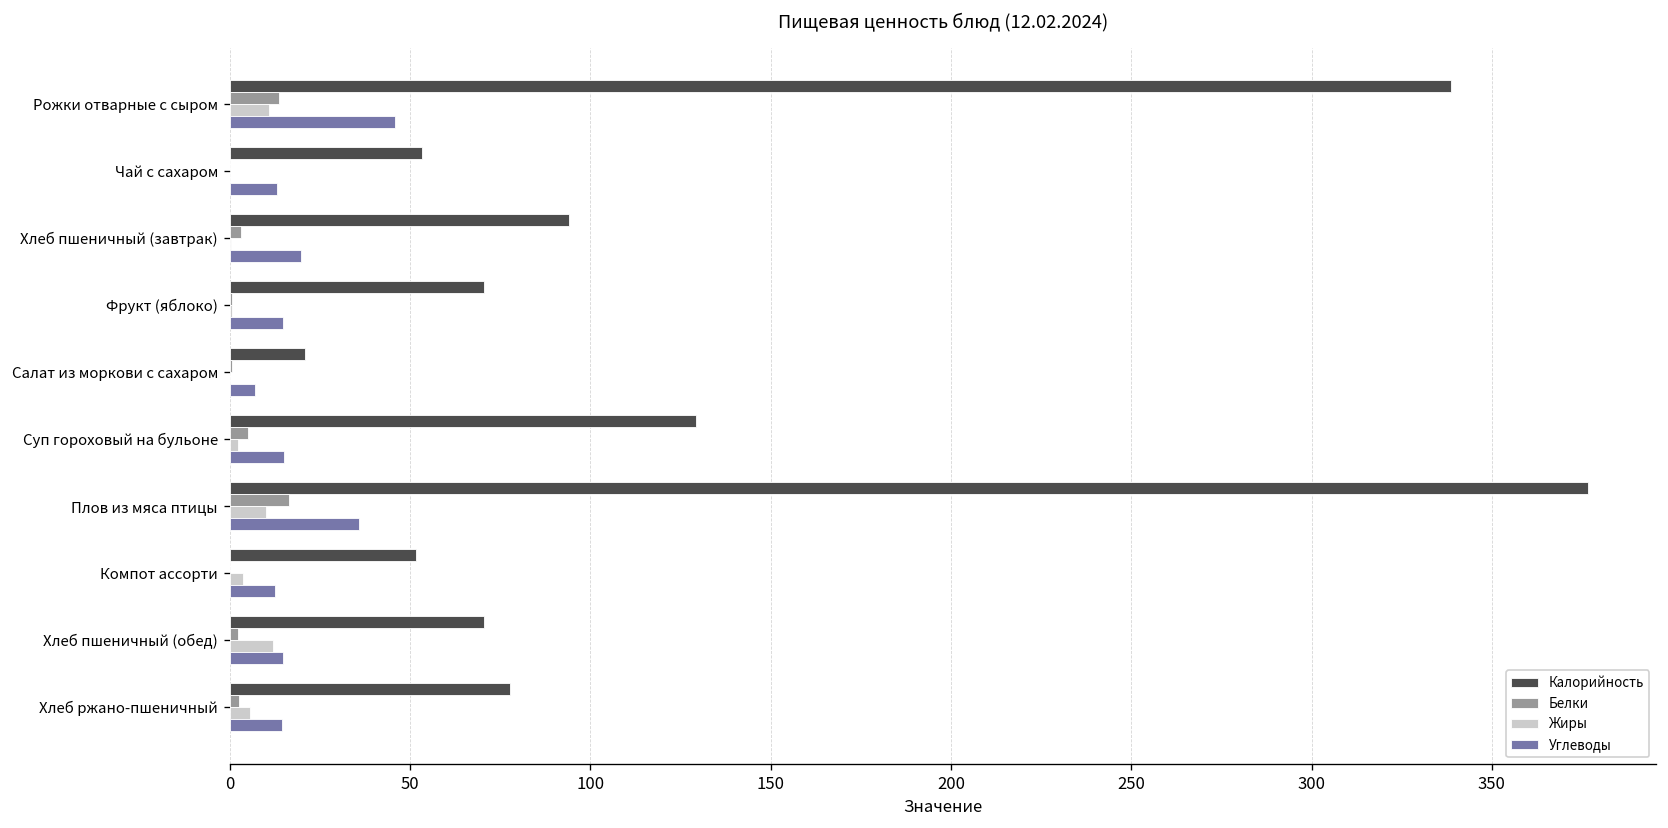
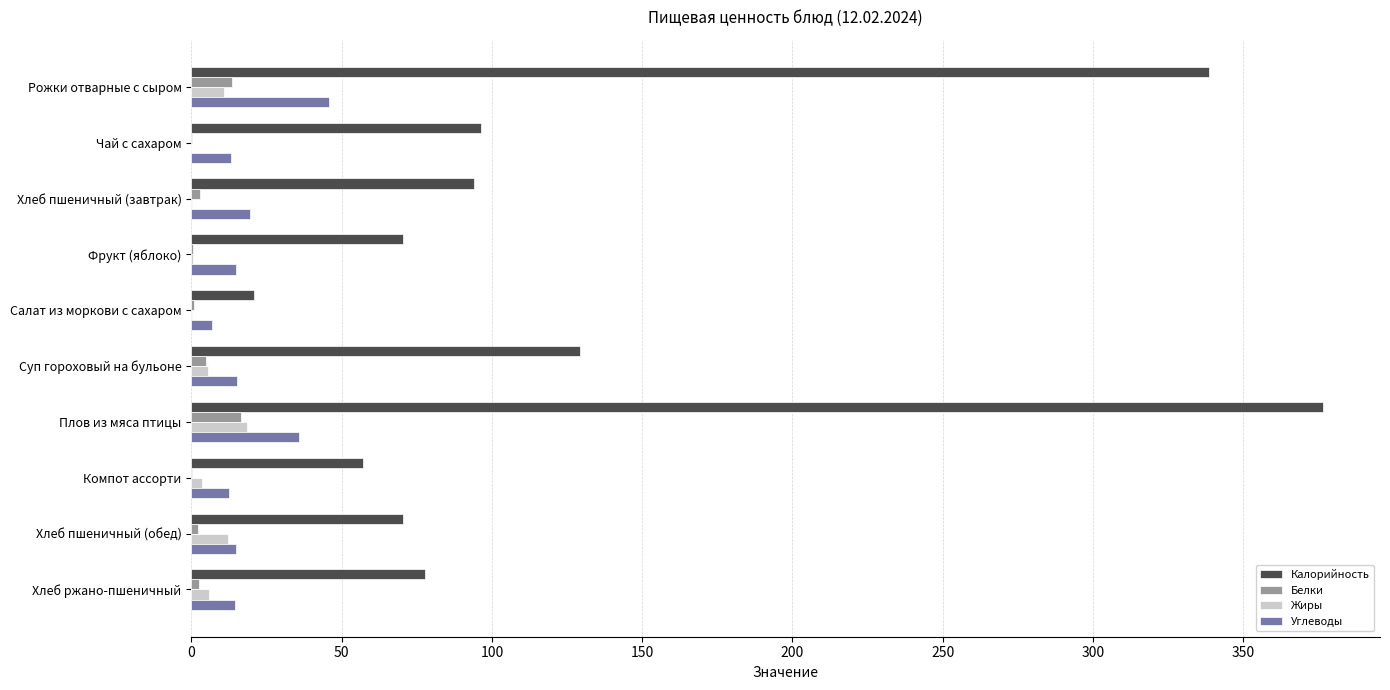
Калорийность, Чай с сахаром: 53 -> 96
Жиры, Суп гороховый на бульоне: 2 -> 5
Жиры, Плов из мяса птицы: 10 -> 19
Калорийность, Компот ассорти: 52 -> 57
